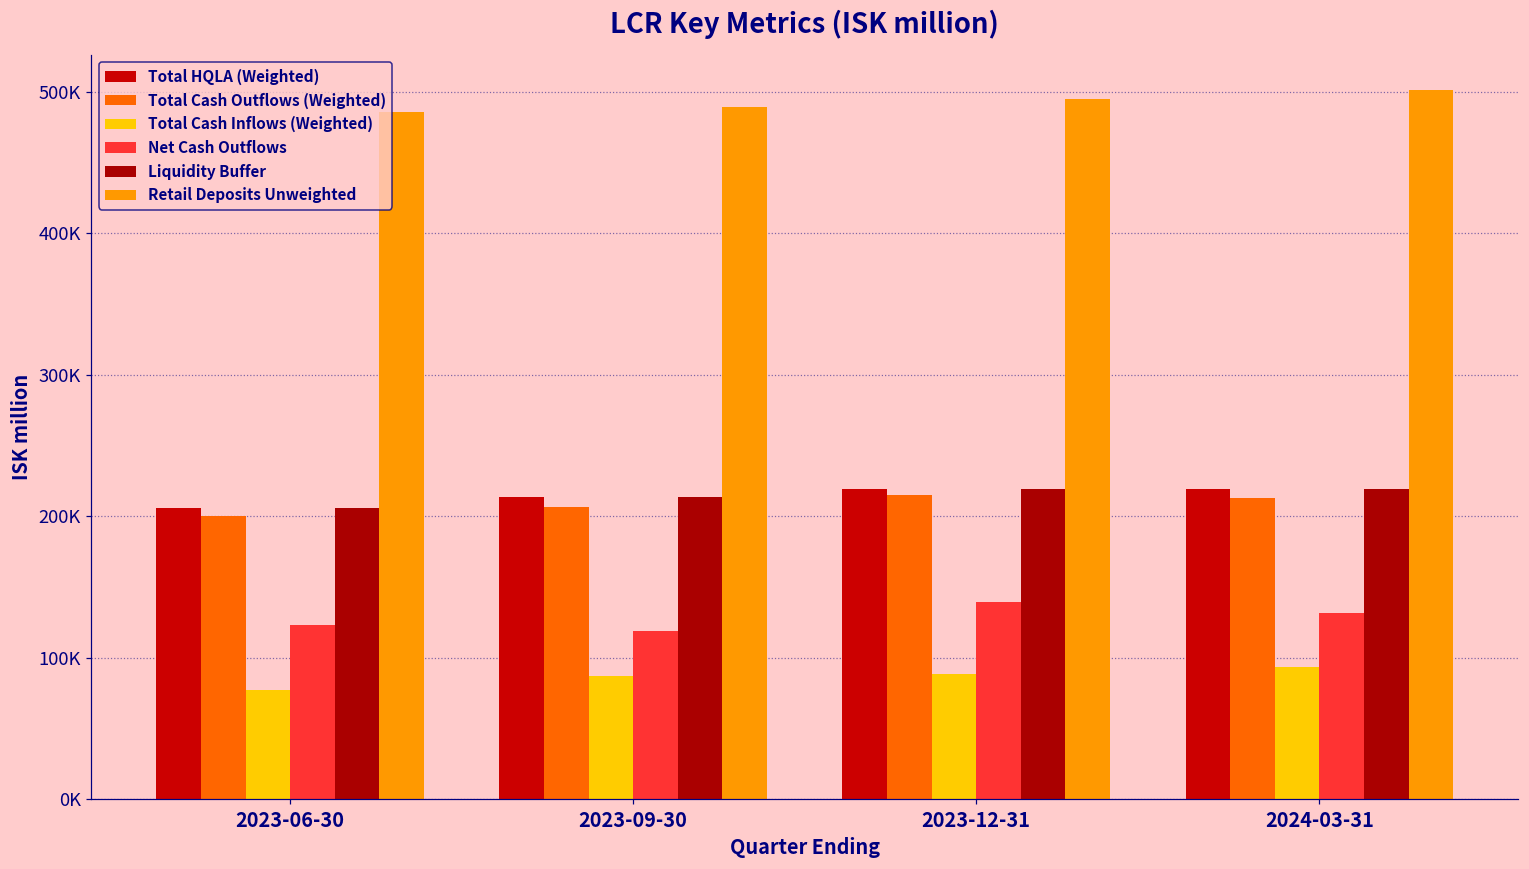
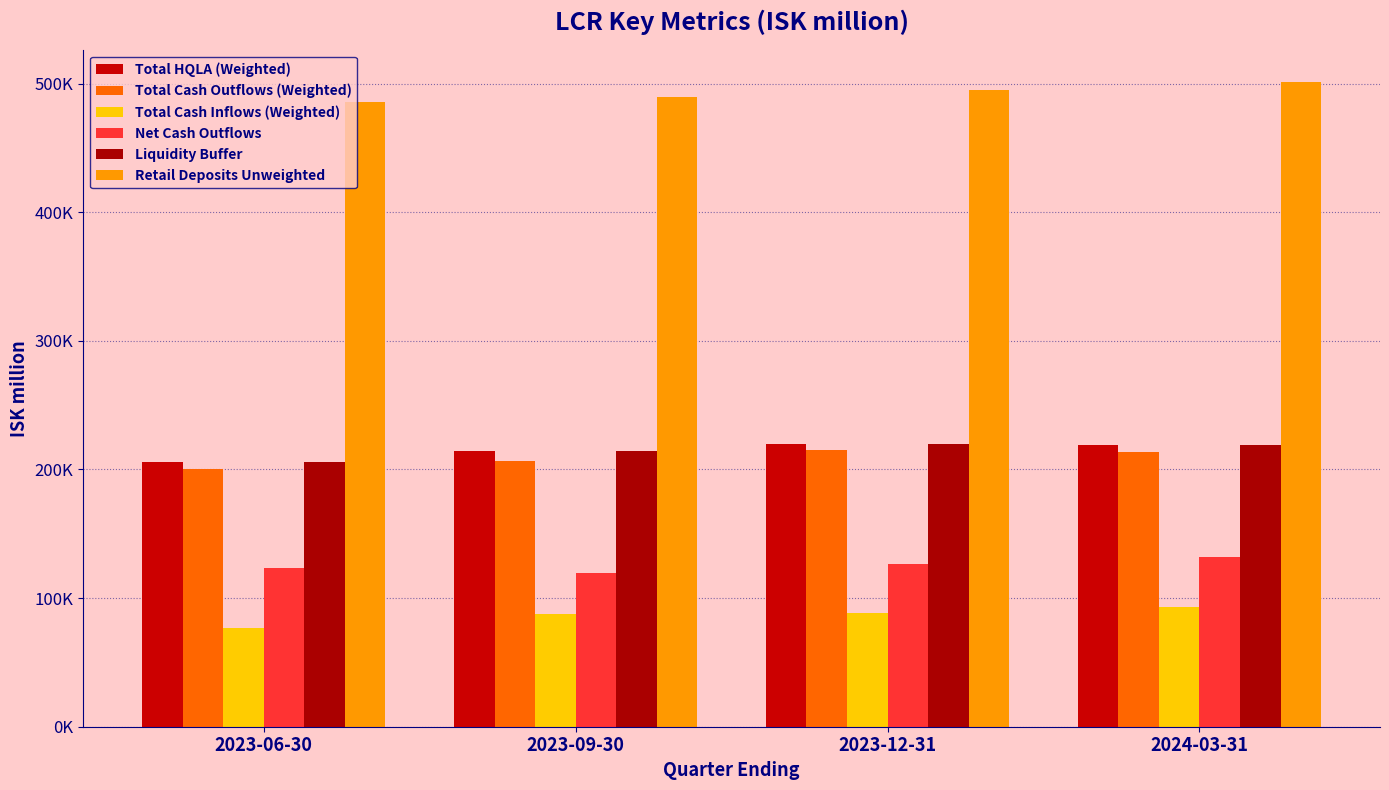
Net Cash Outflows, 2023-12-31: 139000 -> 126000
